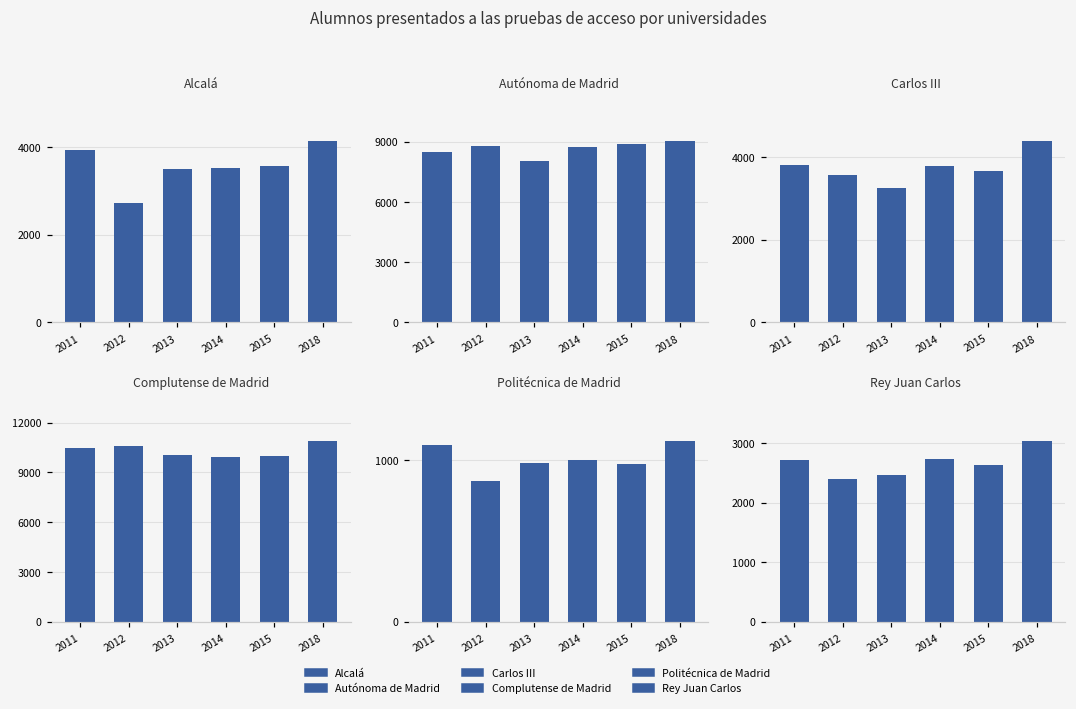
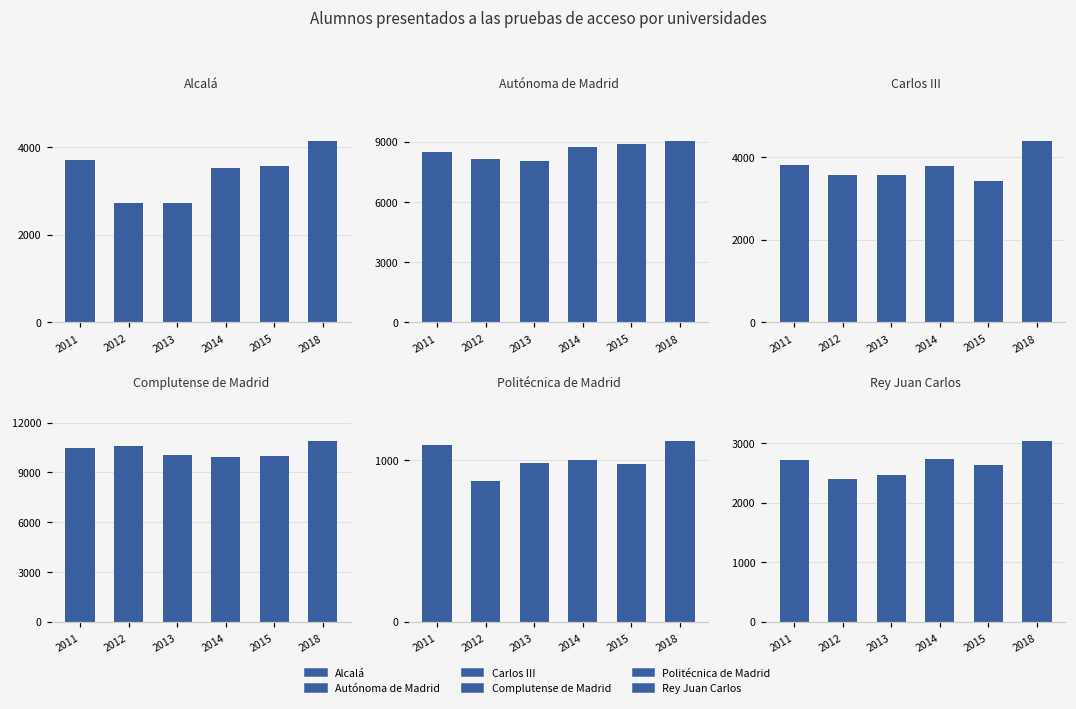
Alcalá, 2011: 3900 -> 3700
Alcalá, 2013: 3500 -> 2700
Autónoma de Madrid, 2012: 8800 -> 8100
Carlos III, 2013: 3300 -> 3600
Carlos III, 2015: 3700 -> 3400
